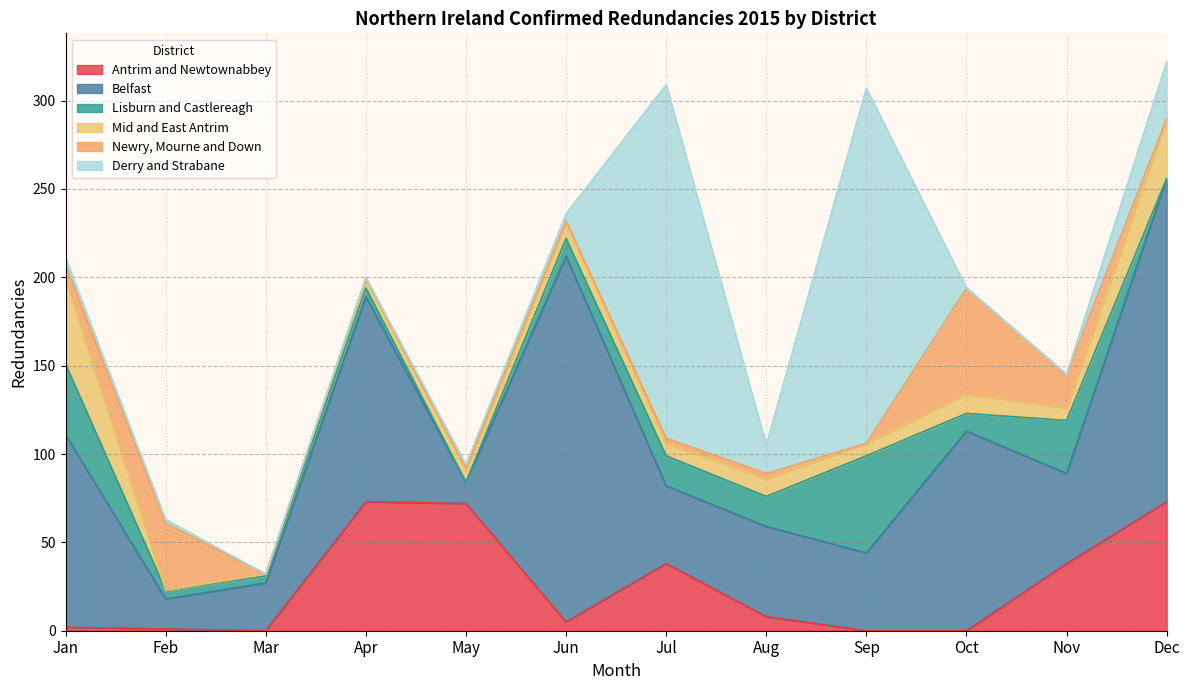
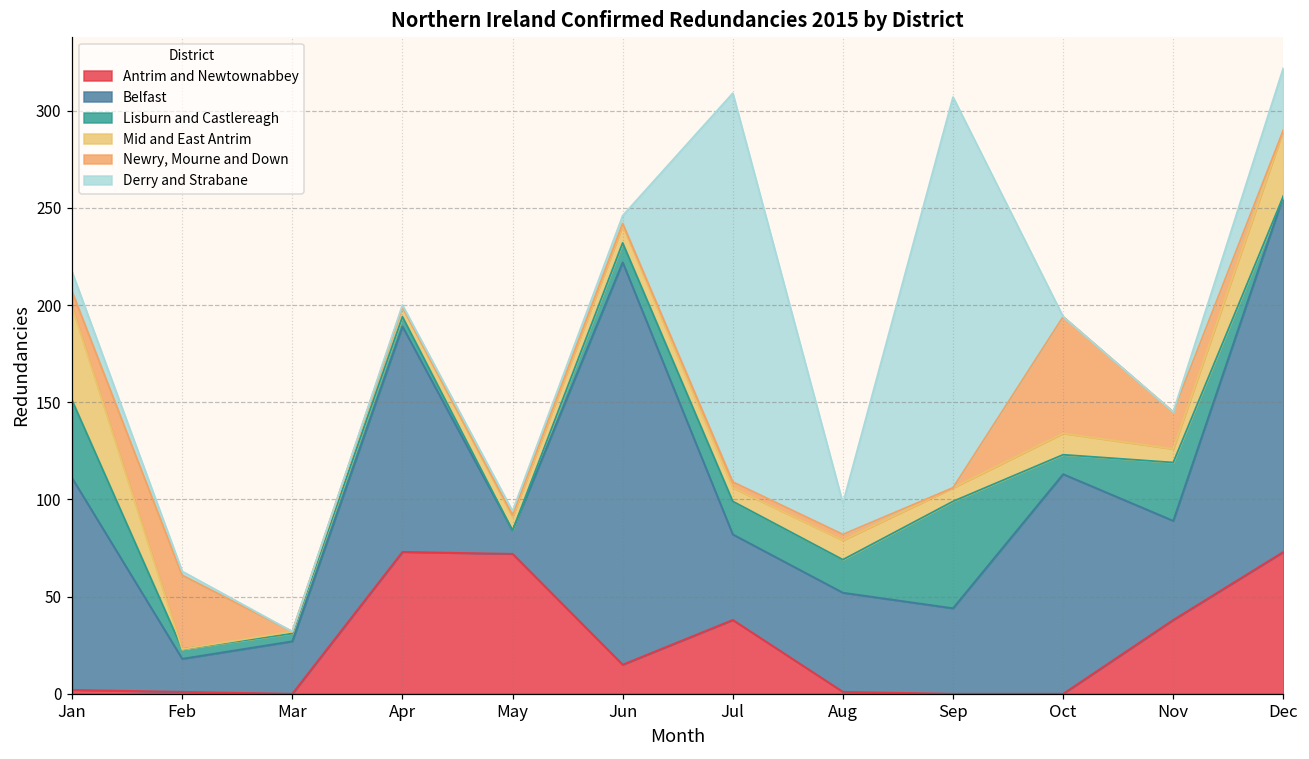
Derry and Strabane, Jan: 4 -> 10
Antrim and Newtownabbey, Jun: 5 -> 15
Antrim and Newtownabbey, Aug: 8 -> 1
